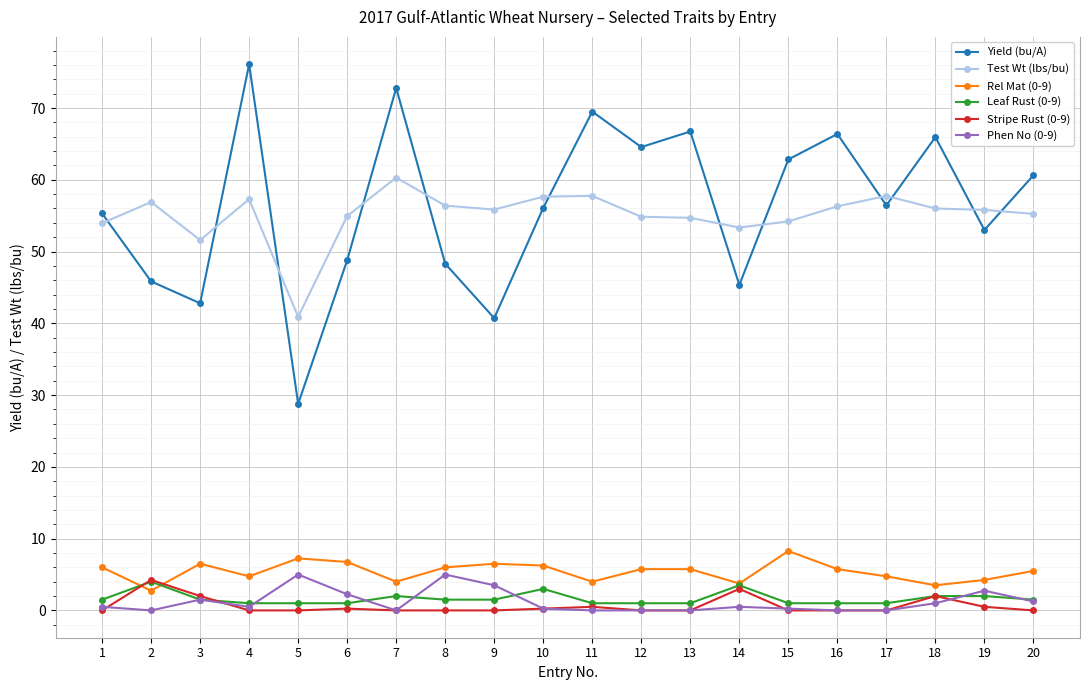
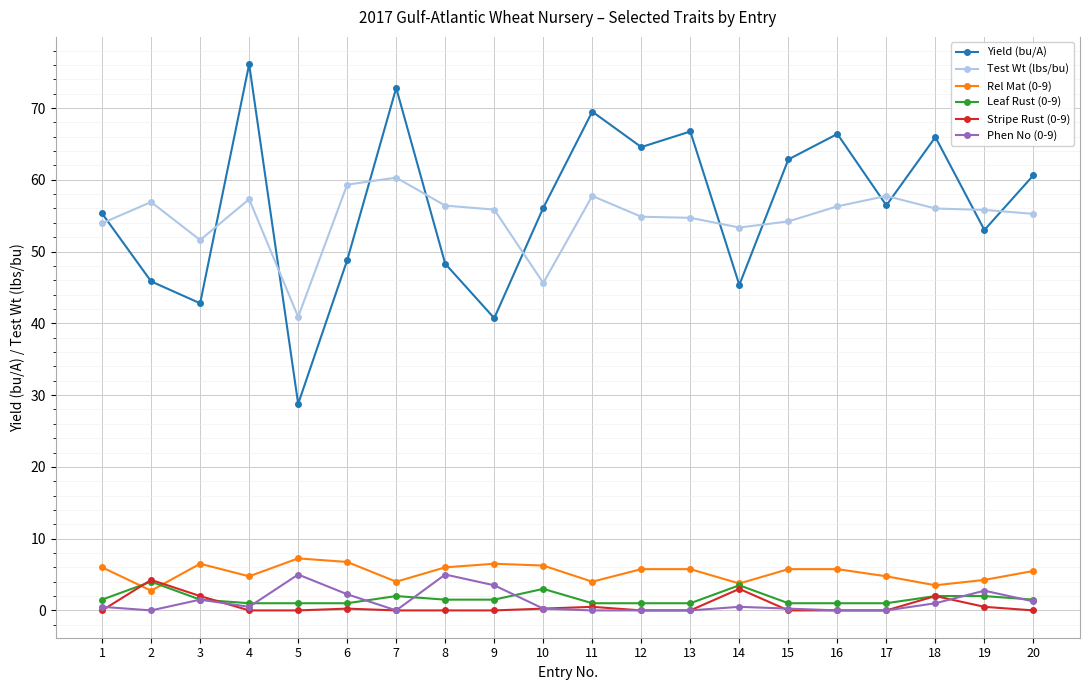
Test Wt (lbs/bu), 6: 55 -> 59
Test Wt (lbs/bu), 10: 58 -> 46
Rel Mat (0-9), 15: 8 -> 6
